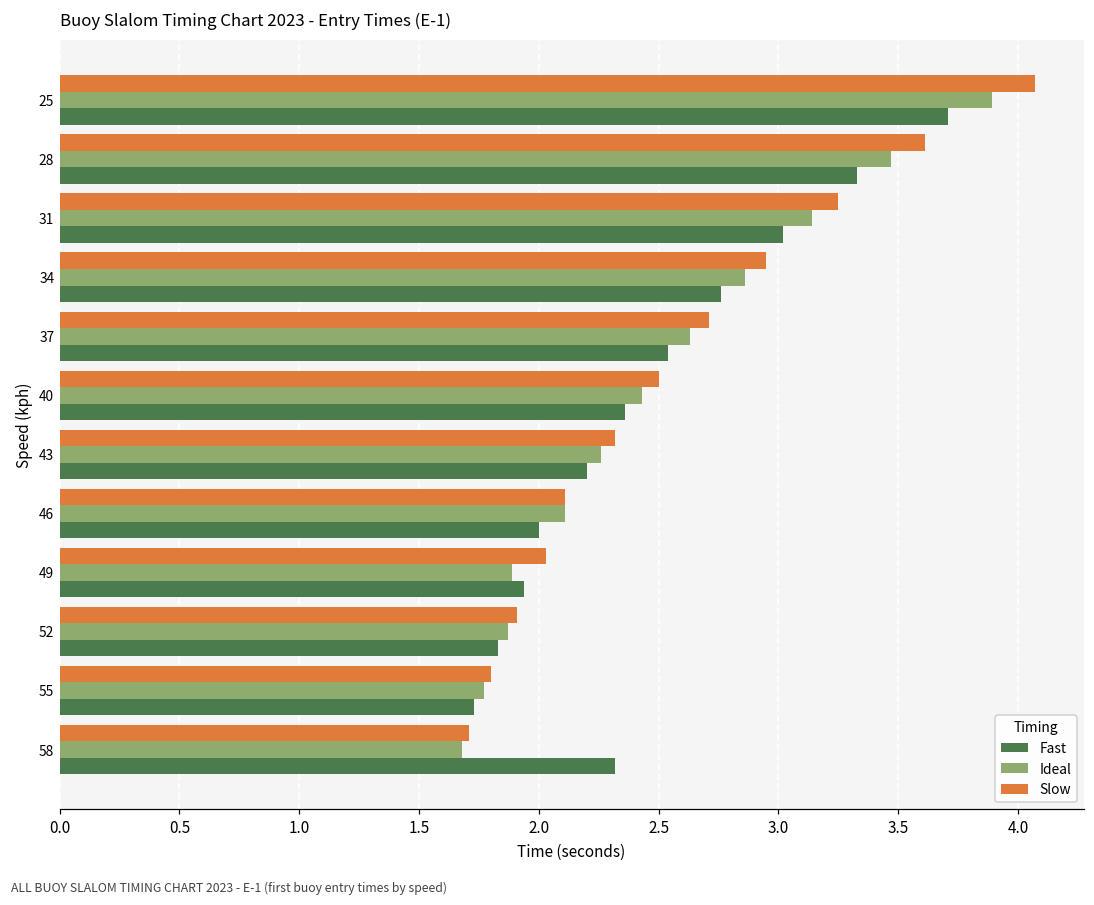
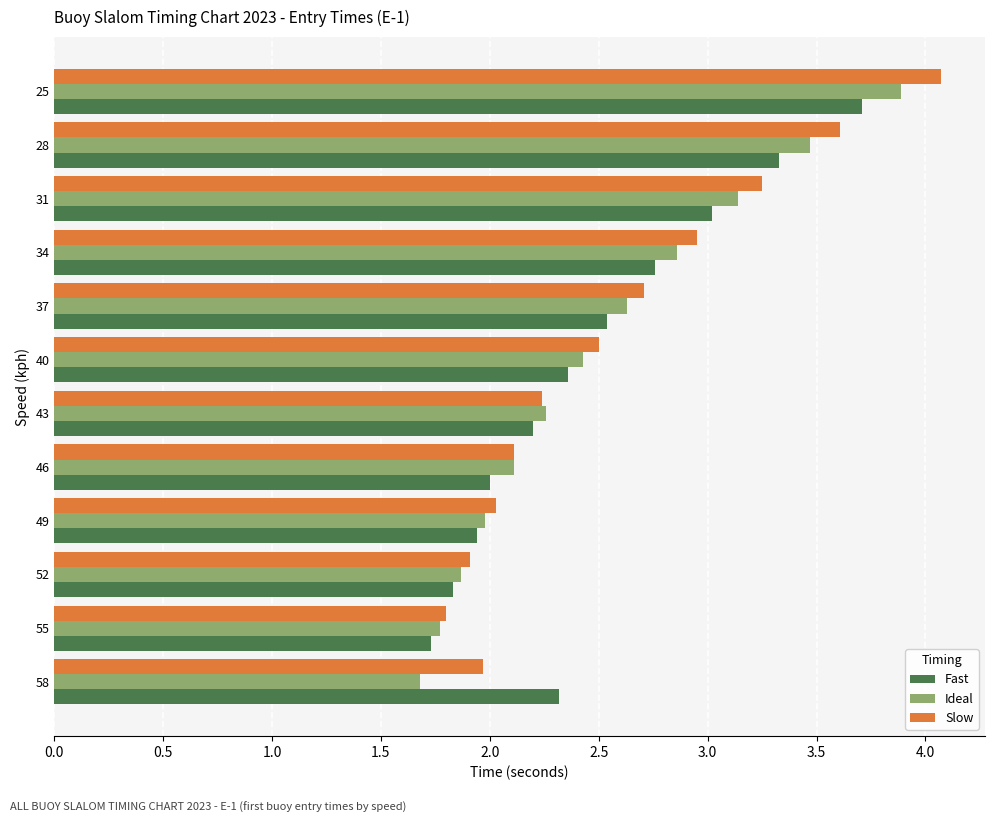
Slow, 43: 2.32 -> 2.24
Ideal, 49: 1.89 -> 1.98
Slow, 58: 1.71 -> 1.97
